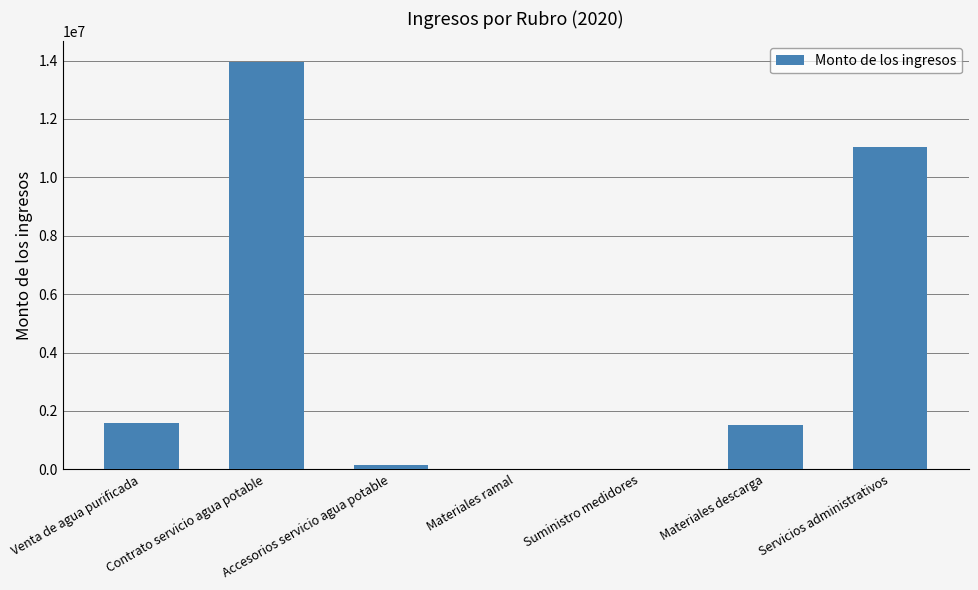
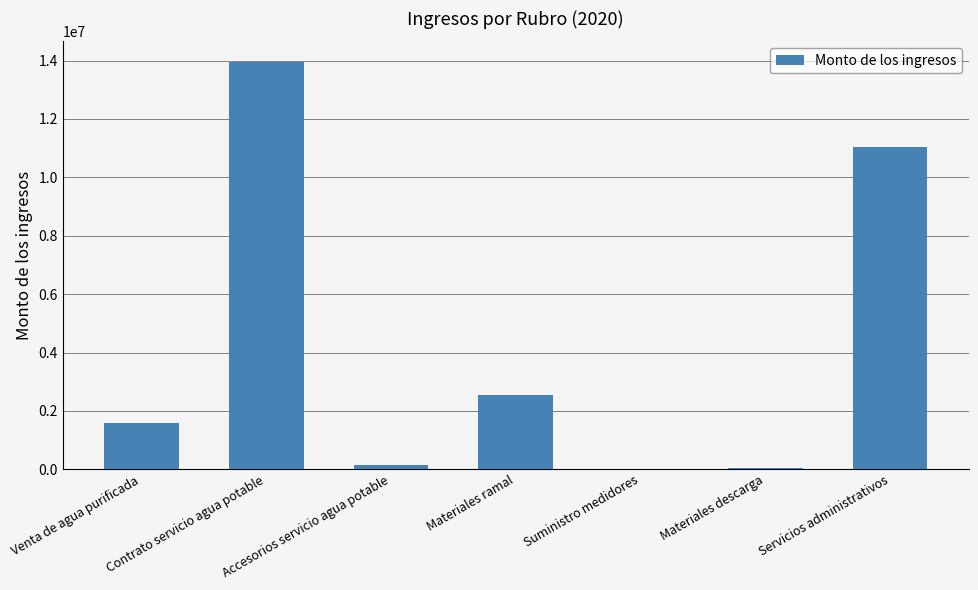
Materiales ramal: 0 -> 2500000
Materiales descarga: 1500000 -> 0
